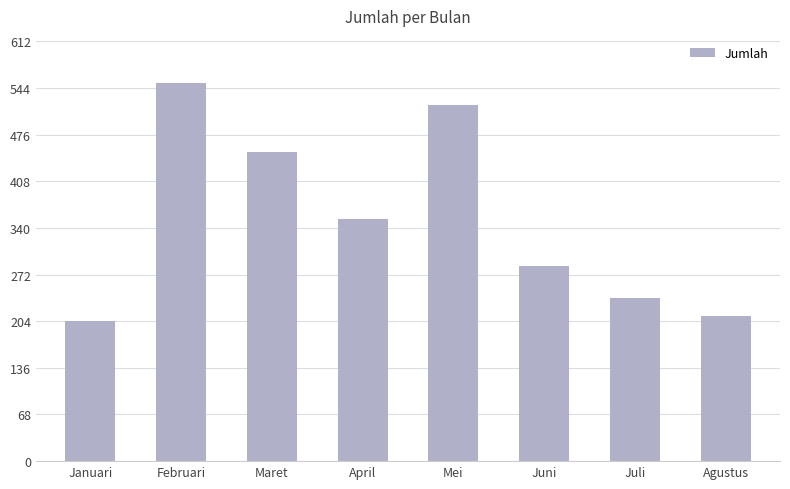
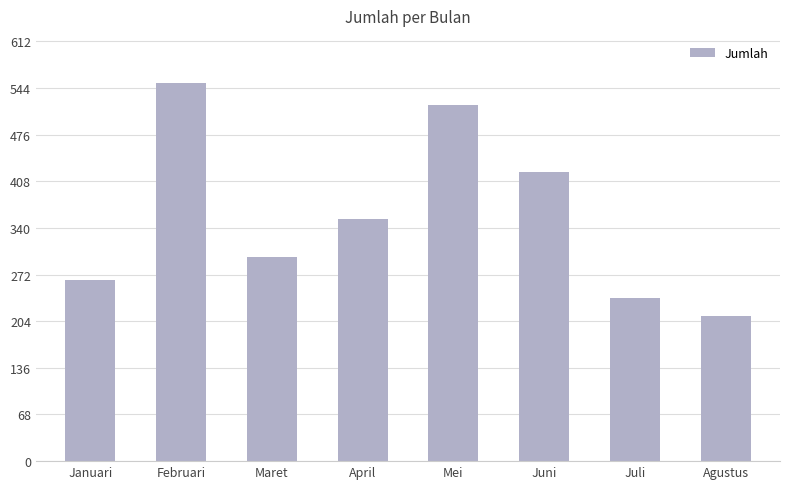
Januari: 210 -> 260
Maret: 450 -> 300
Juni: 290 -> 420
